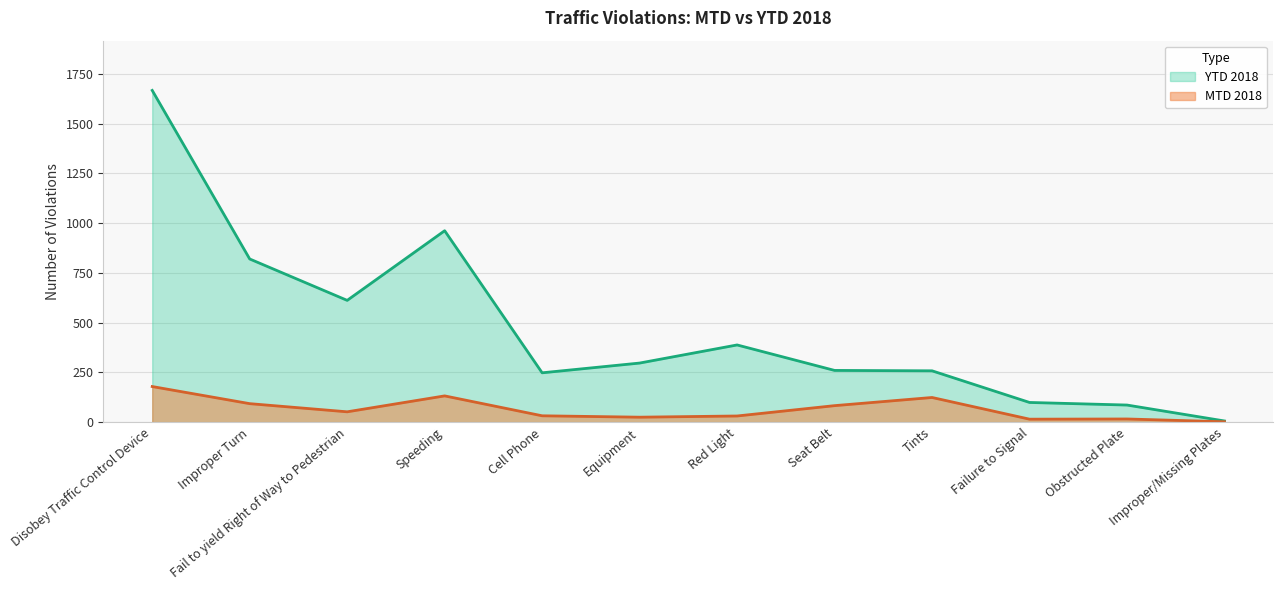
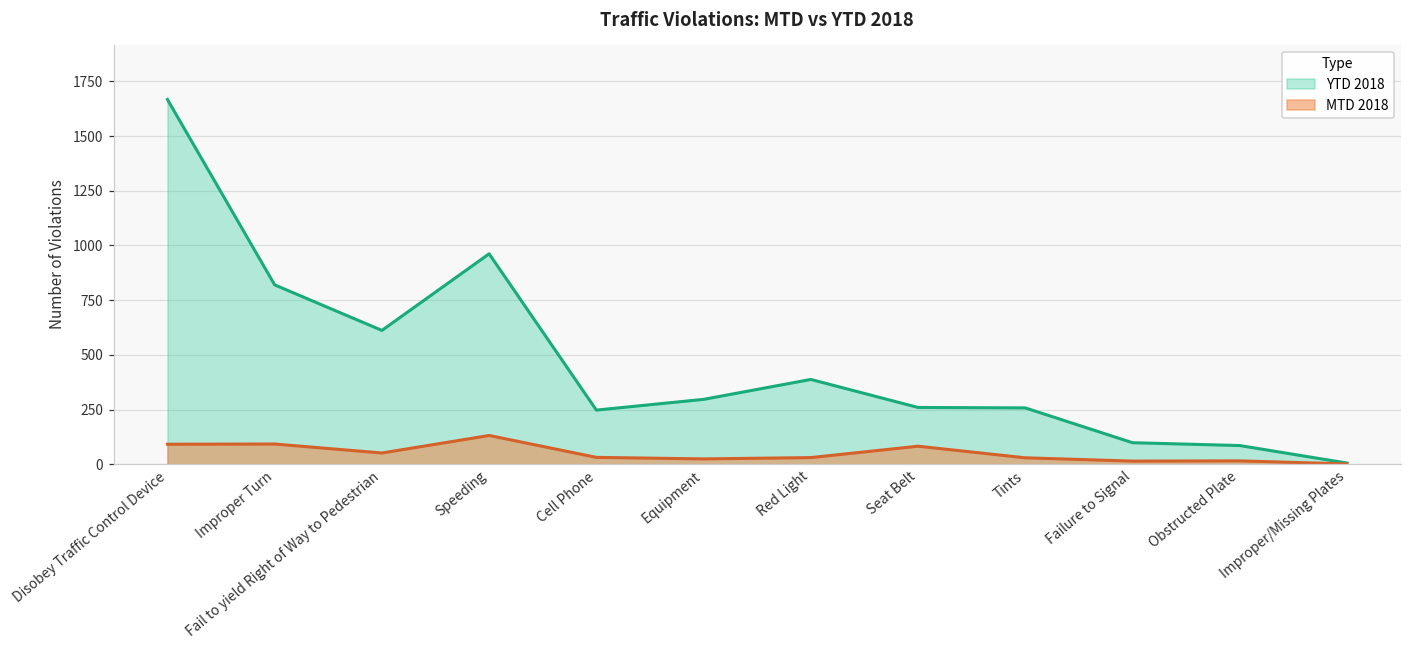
MTD 2018, Disobey Traffic Control Device: 180 -> 90
MTD 2018, Tints: 120 -> 30
